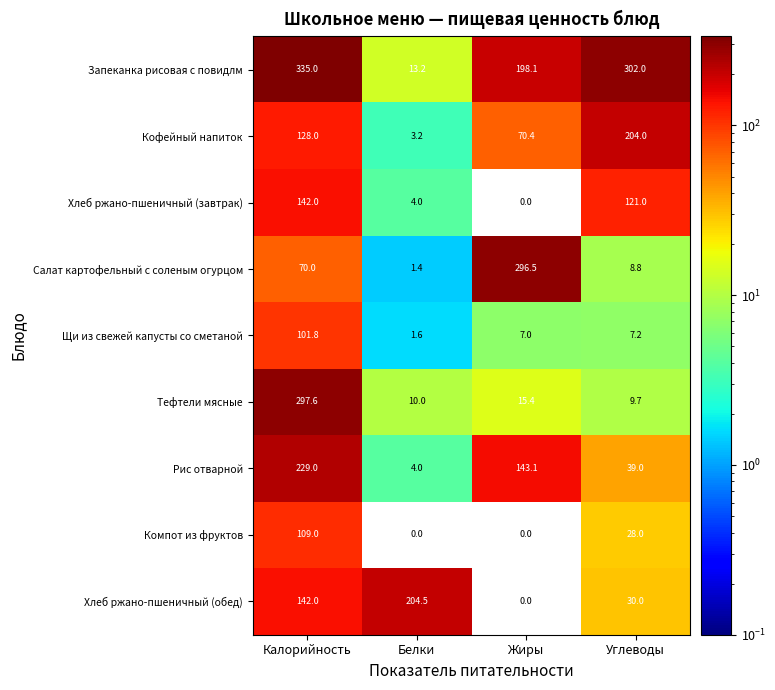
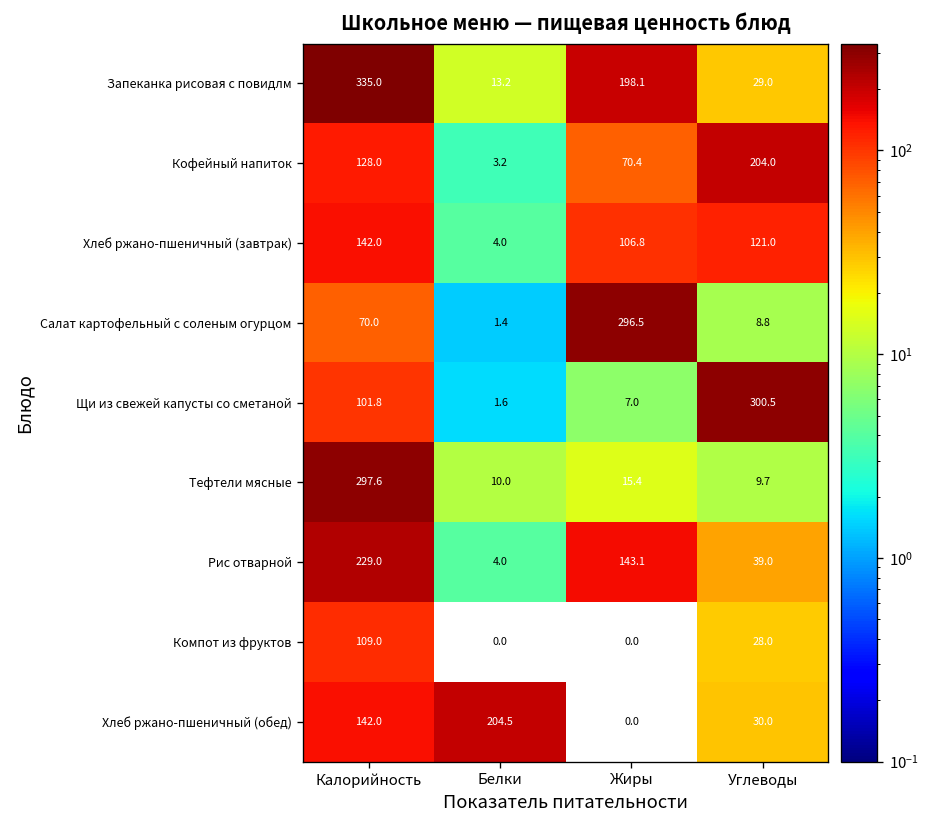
Запеканка рисовая с повидлм, Углеводы: 302.0 -> 29.0
Хлеб ржано-пшеничный (завтрак), Жиры: 0.0 -> 106.8
Щи из свежей капусты со сметаной, Углеводы: 7.2 -> 300.5
